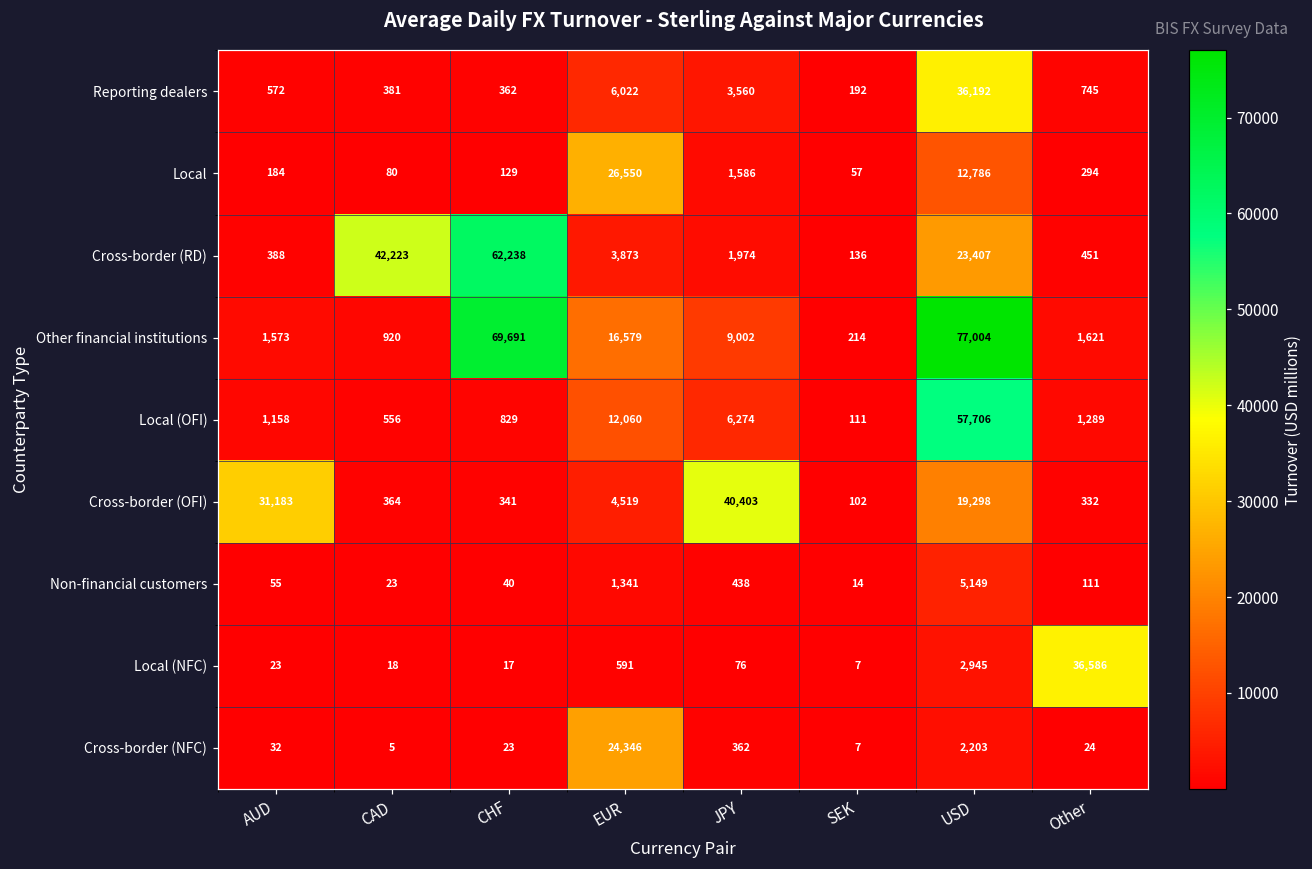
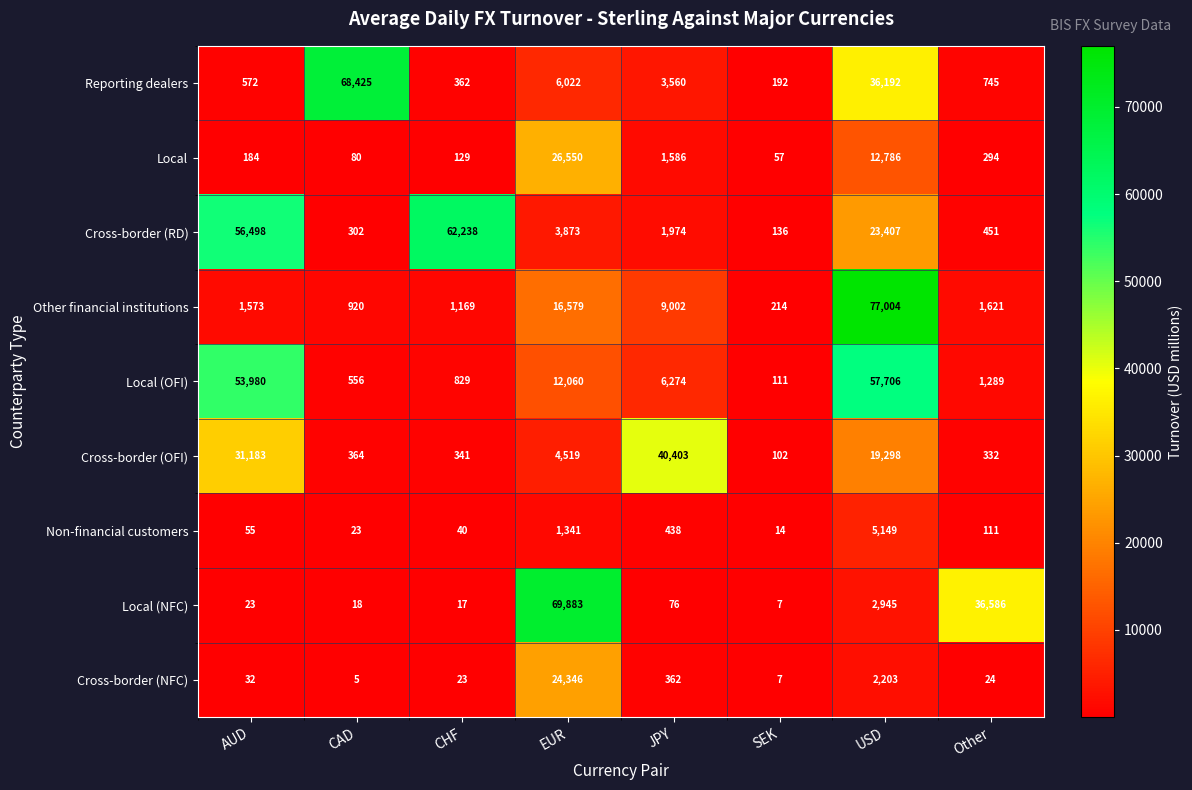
Reporting dealers, CAD: 381 -> 68,425
Cross-border (RD), AUD: 388 -> 56,498
Cross-border (RD), CAD: 42,223 -> 302
Other financial institutions, CHF: 69,691 -> 1,169
Local (OFI), AUD: 1,158 -> 53,980
Local (NFC), EUR: 591 -> 69,883
